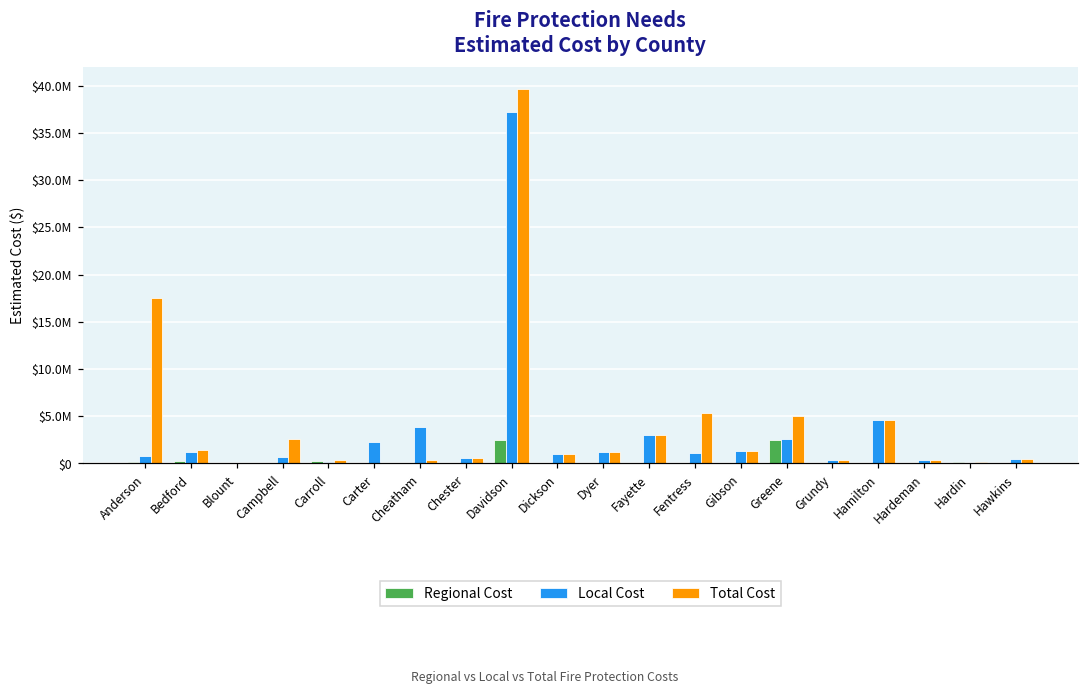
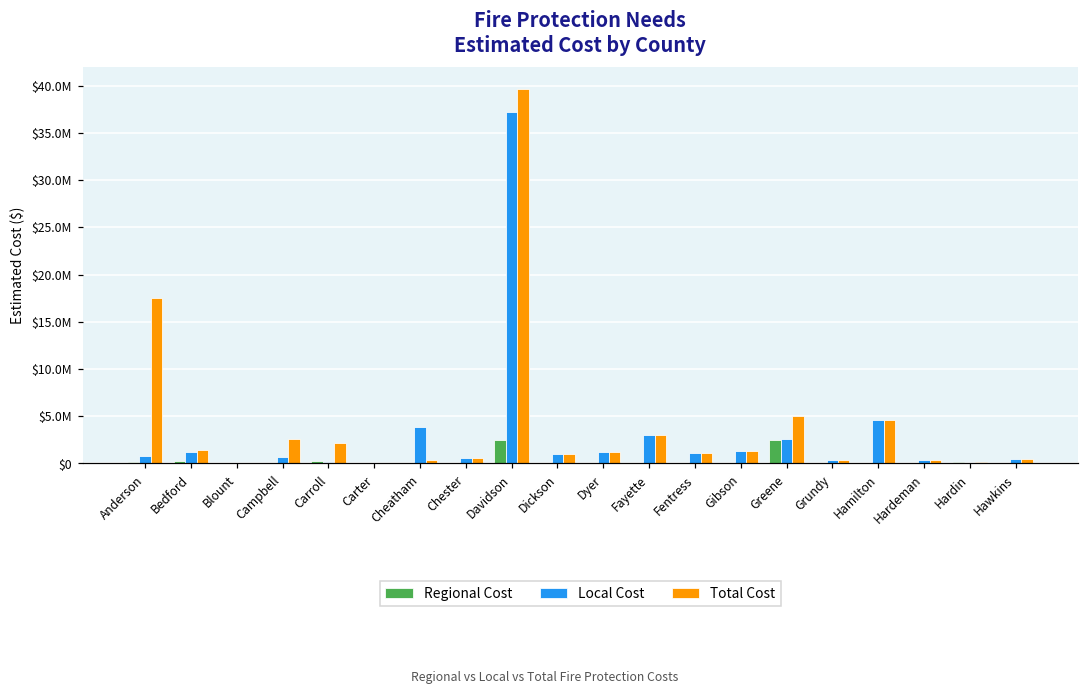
Total Cost, Carroll: $0 -> $2000000
Local Cost, Carter: $2000000 -> $0
Total Cost, Fentress: $5000000 -> $1000000
